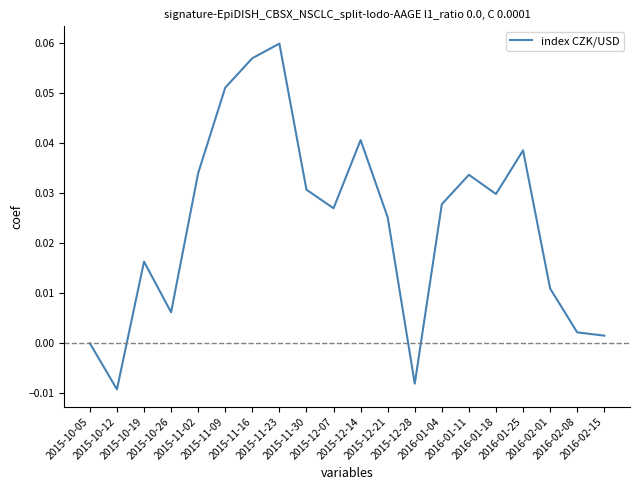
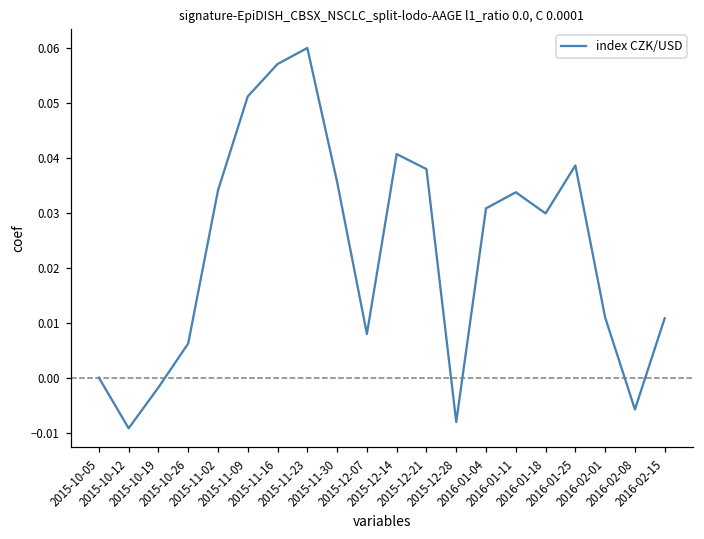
2015-10-19: 0.016 -> -0.002
2015-11-30: 0.031 -> 0.036
2015-12-07: 0.027 -> 0.008
2015-12-21: 0.025 -> 0.038
2016-01-04: 0.028 -> 0.031
2016-02-08: 0.002 -> -0.006
2016-02-15: 0.002 -> 0.011
